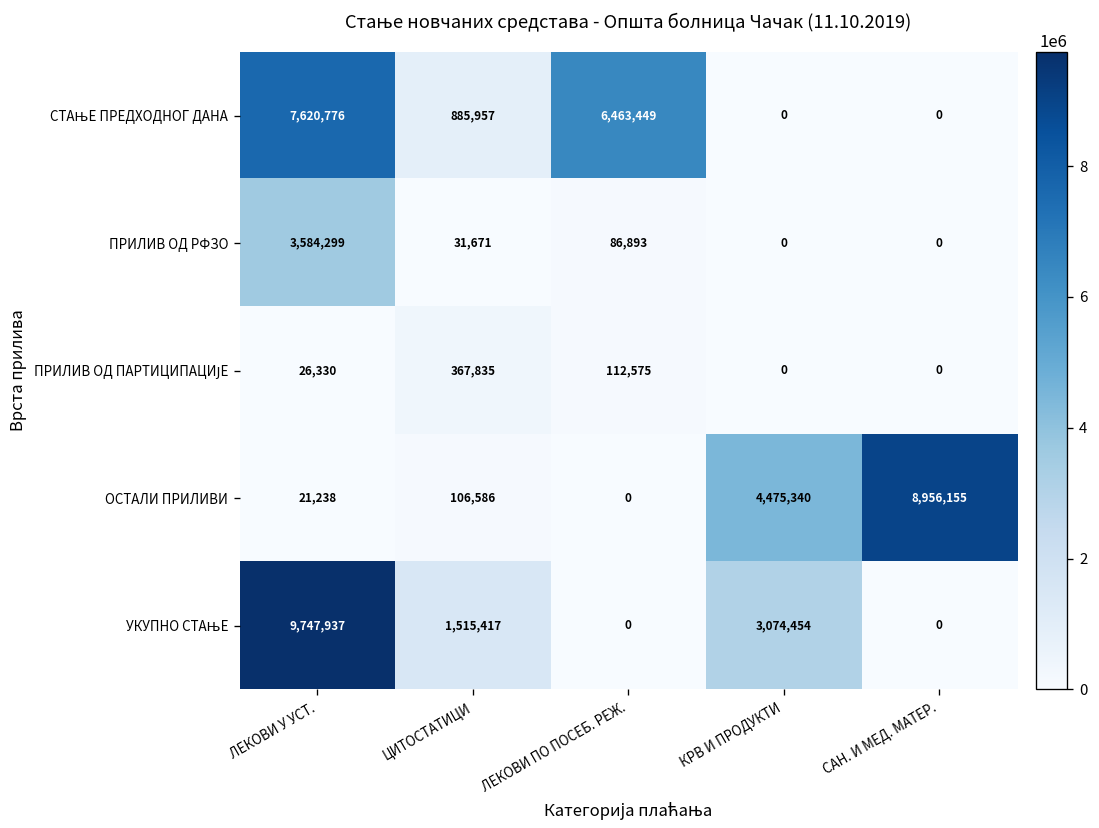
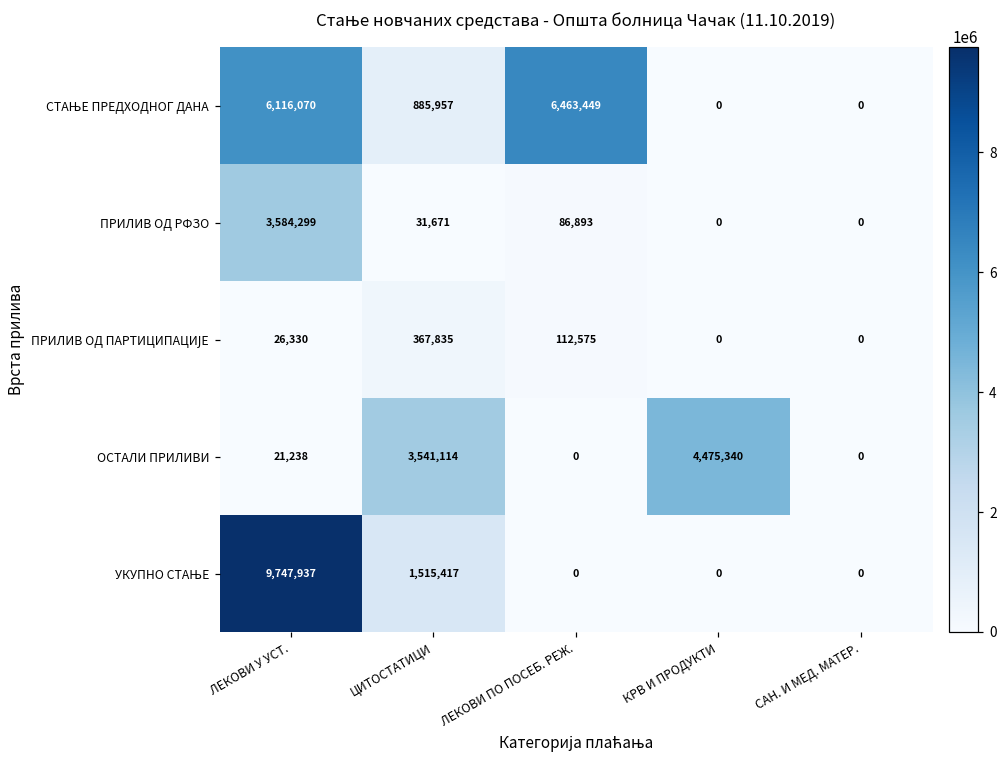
СТАЊЕ ПРЕДХОДНОГ ДАНА, ЛЕКОВИ У УСТ.: 7,620,776 -> 6,116,070
ОСТАЛИ ПРИЛИВИ, ЦИТОСТАТИЦИ: 106,586 -> 3,541,114
ОСТАЛИ ПРИЛИВИ, САН. И МЕД. МАТЕР.: 8,956,155 -> 0
УКУПНО СТАЊЕ, КРВ И ПРОДУКТИ: 3,074,454 -> 0
